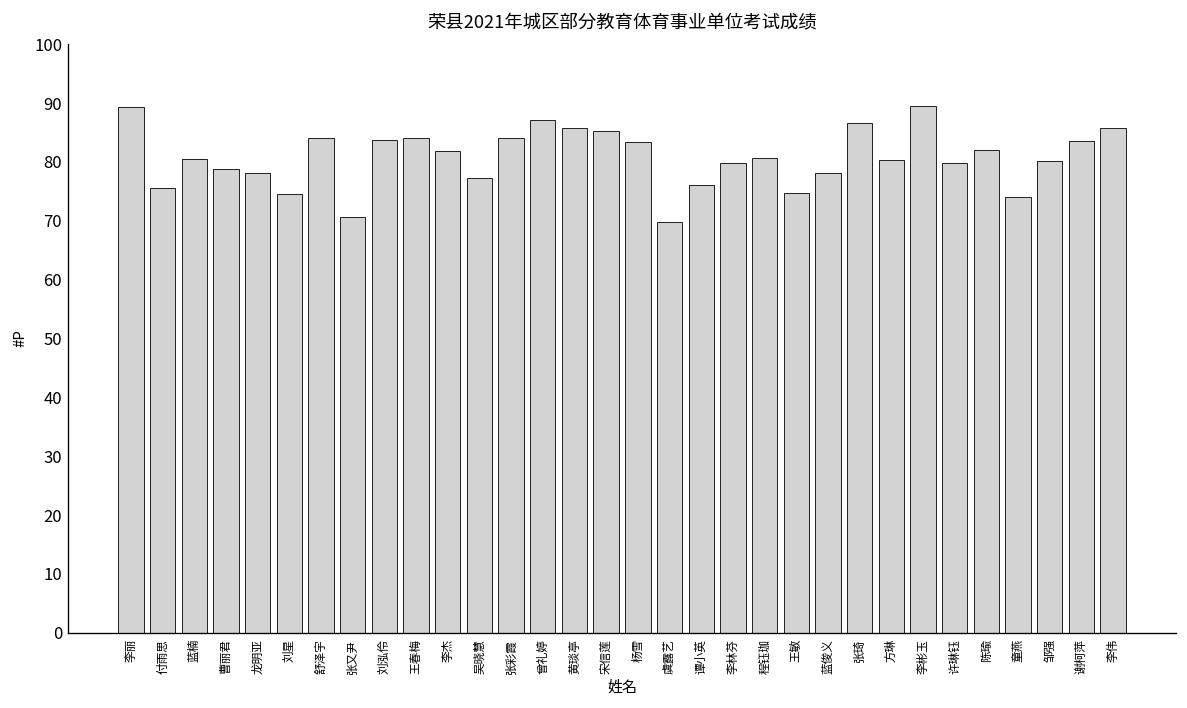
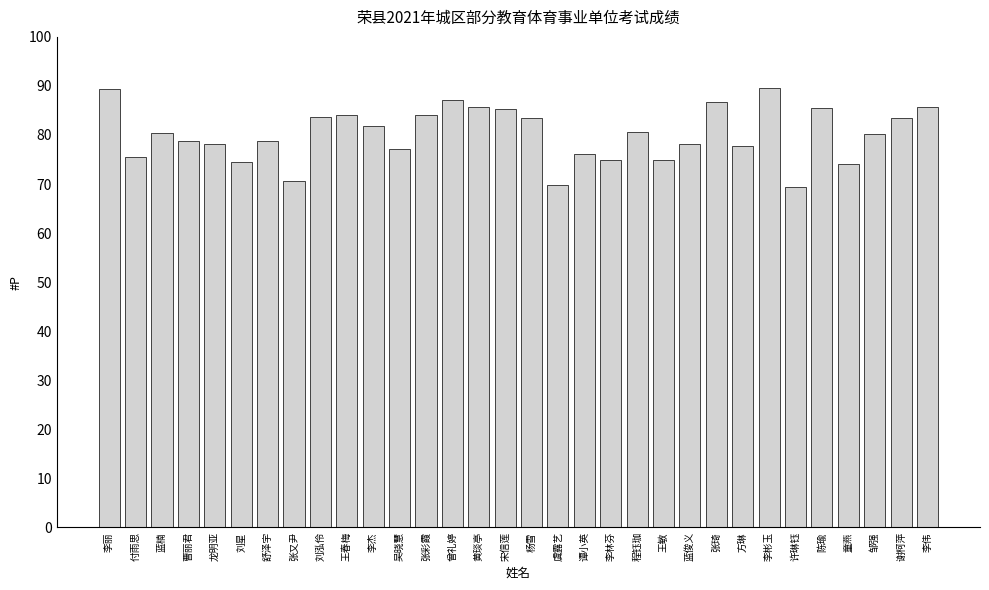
舒泽宇: 84 -> 79
李林芬: 80 -> 75
方琳: 80 -> 78
许琳钰: 80 -> 69
陈瑜: 82 -> 86
